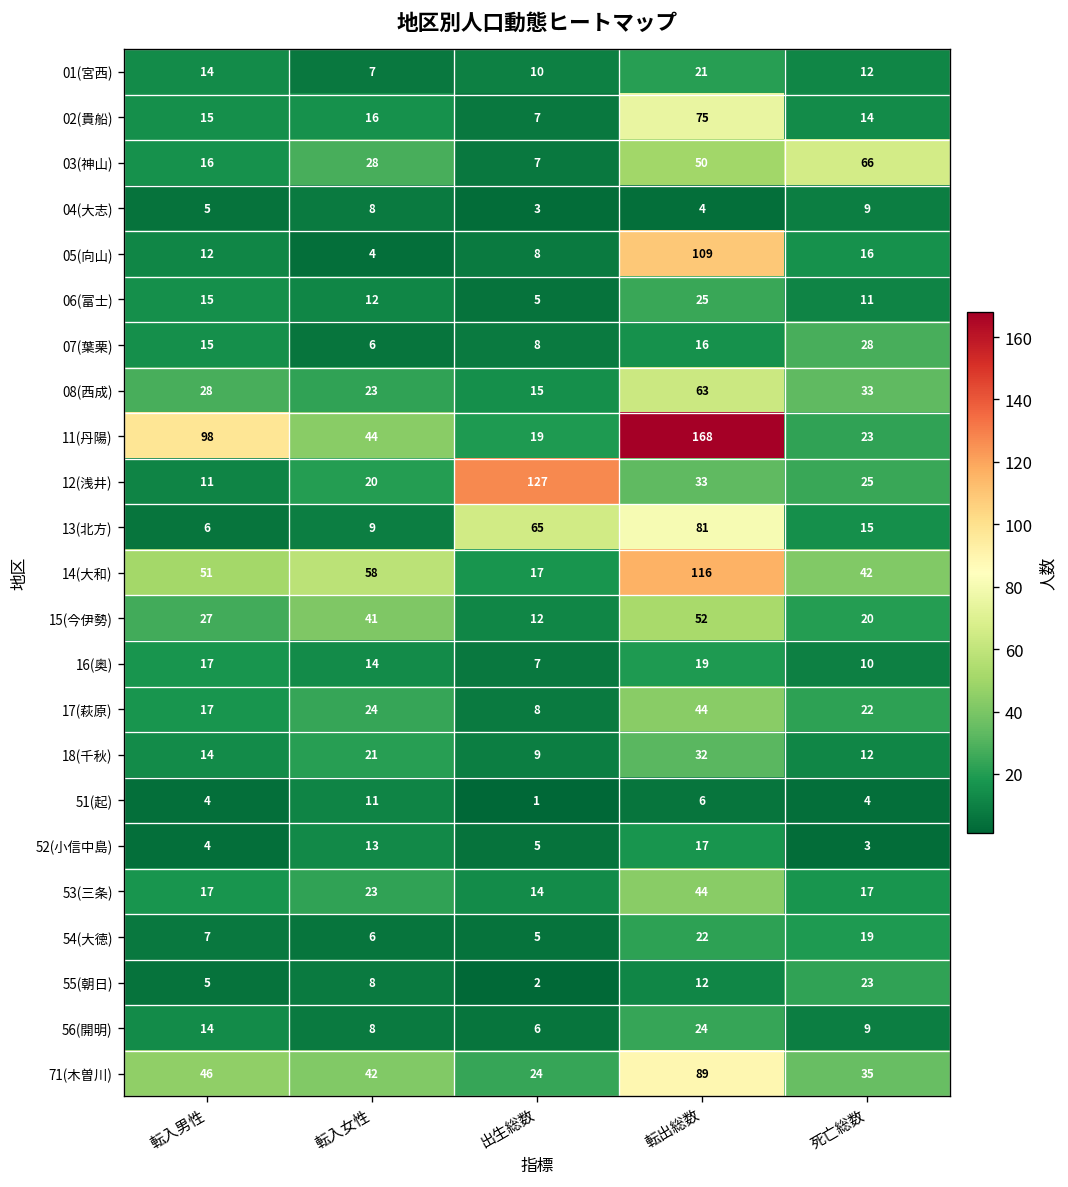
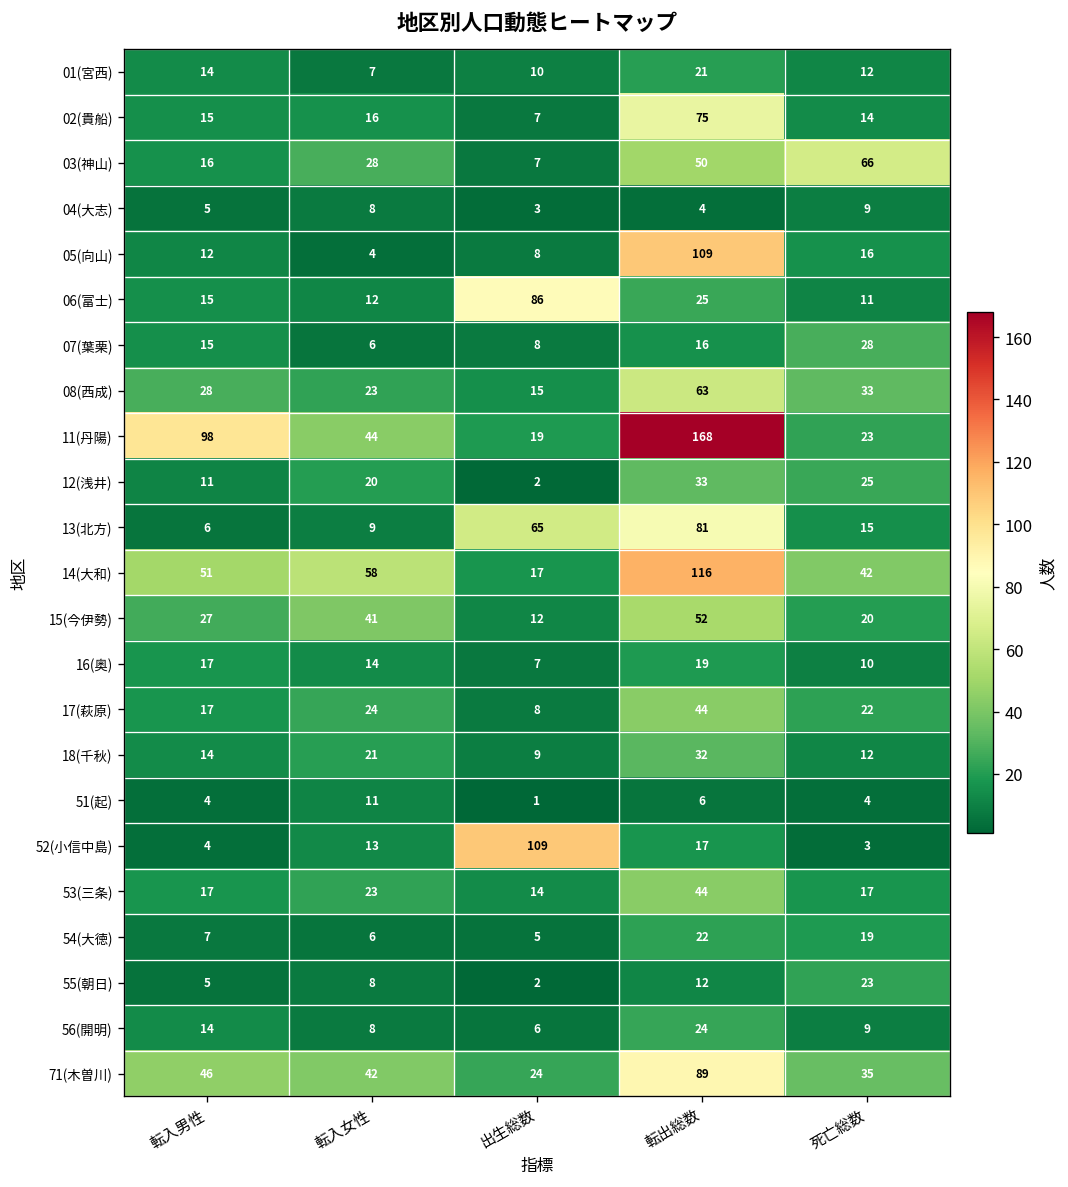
06(富士), 出生総数: 5 -> 86
12(浅井), 出生総数: 127 -> 2
52(小信中島), 出生総数: 5 -> 109
